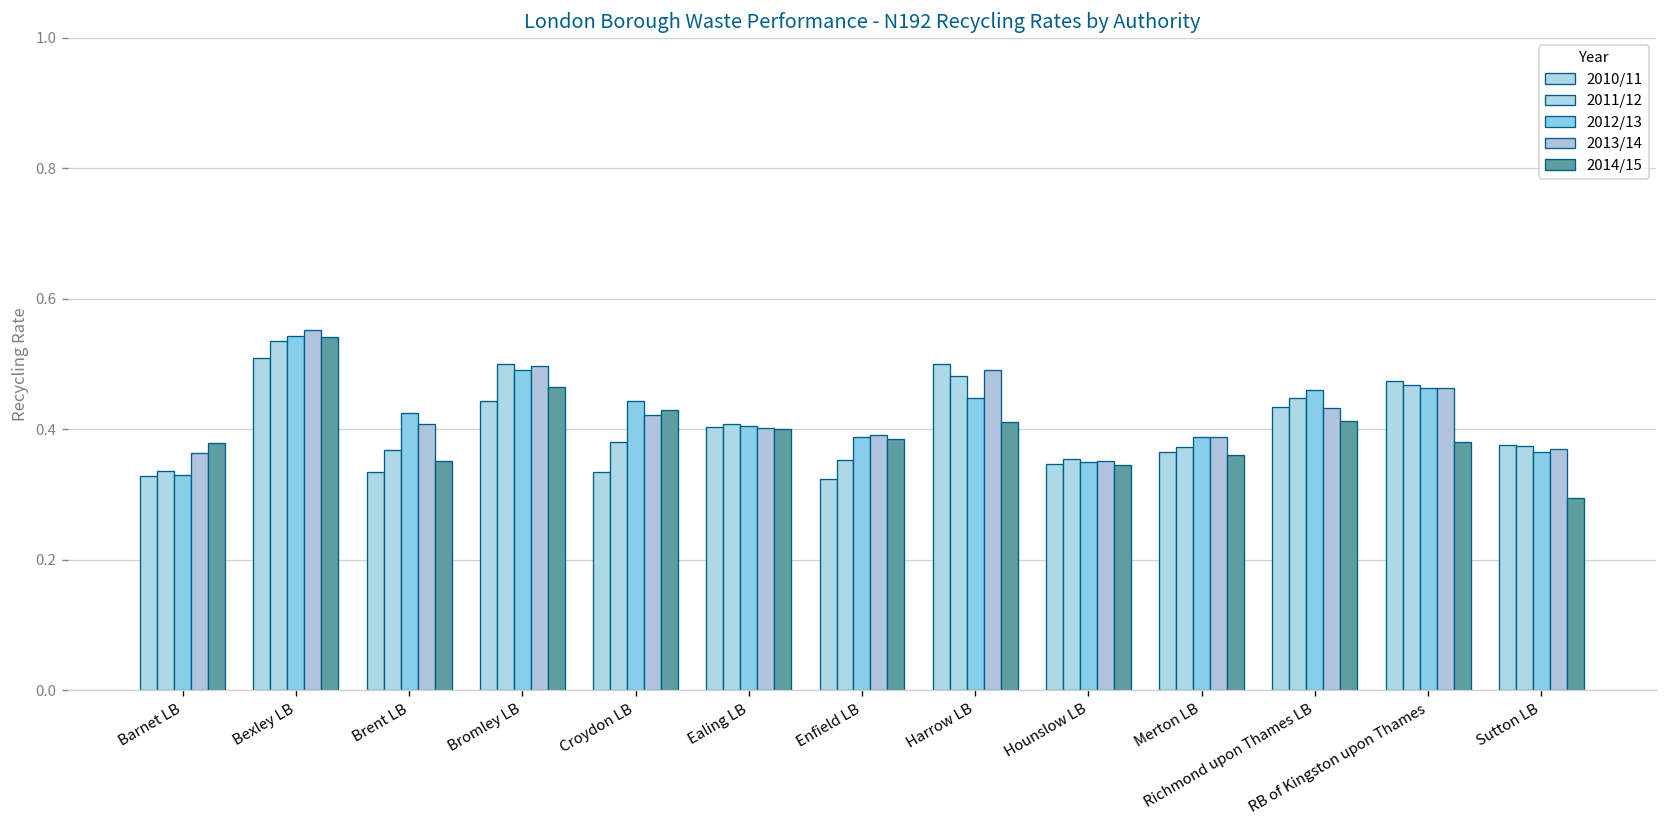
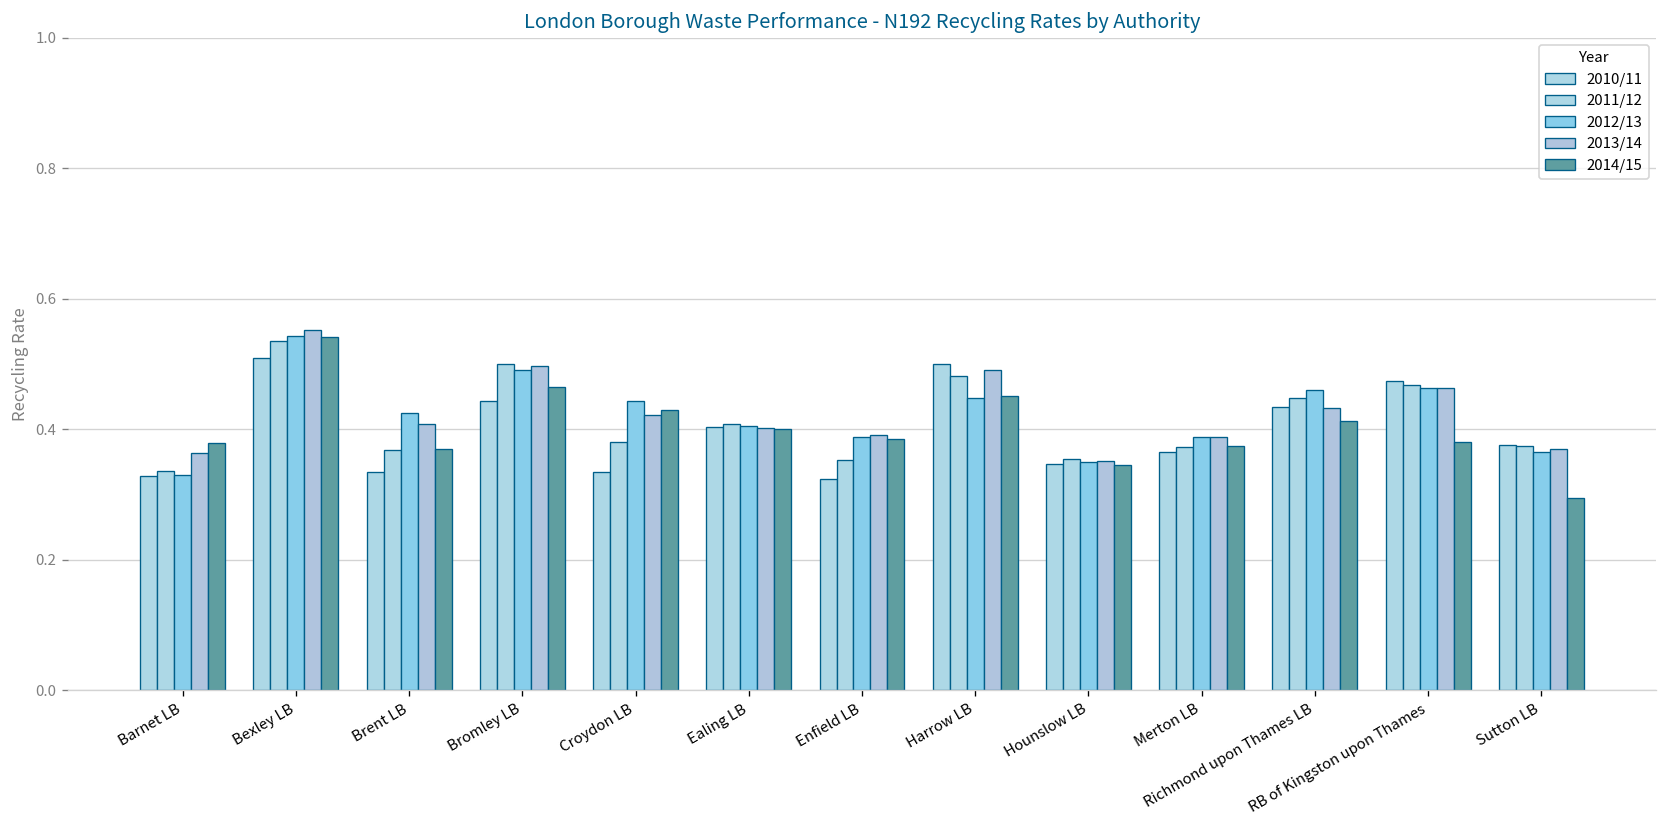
2014/15, Brent LB: 0.35 -> 0.37
2014/15, Harrow LB: 0.41 -> 0.45
2014/15, Merton LB: 0.36 -> 0.37
